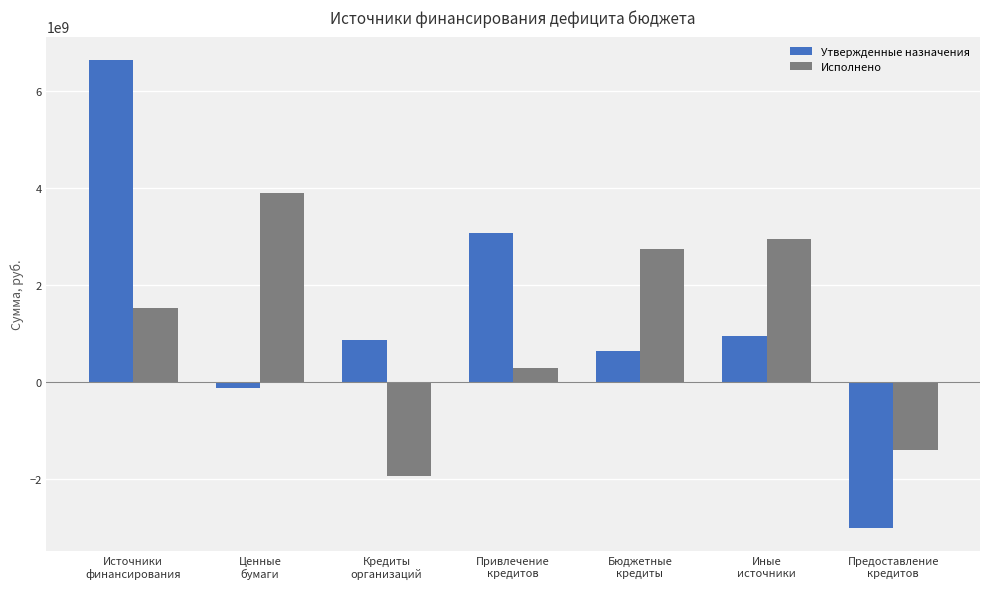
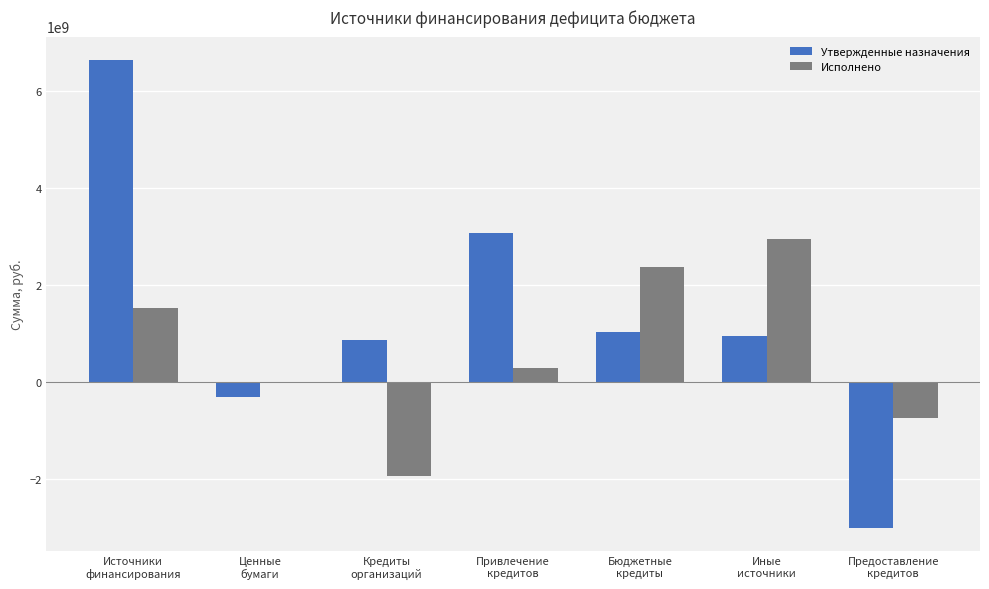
Утвержденные назначения, Ценные бумаги: -100000000 -> -300000000
Исполнено, Ценные бумаги: 3900000000 -> 0
Утвержденные назначения, Бюджетные кредиты: 600000000 -> 1000000000
Исполнено, Бюджетные кредиты: 2700000000 -> 2400000000
Исполнено, Предоставление кредитов: -1400000000 -> -700000000
